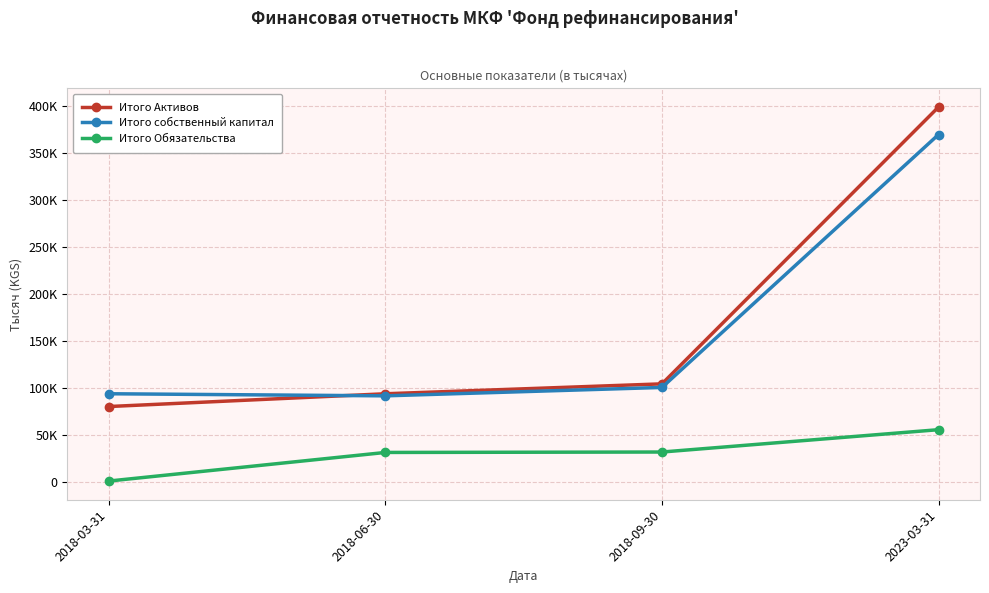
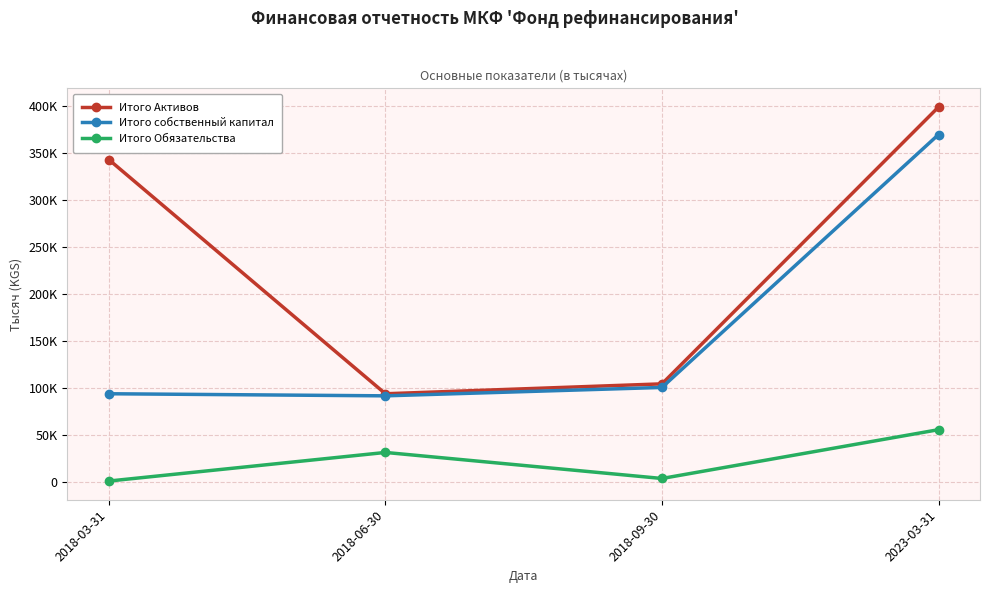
Итого Активов, 2018-03-31: 80000 -> 340000
Итого Обязательства, 2018-09-30: 30000 -> 0
